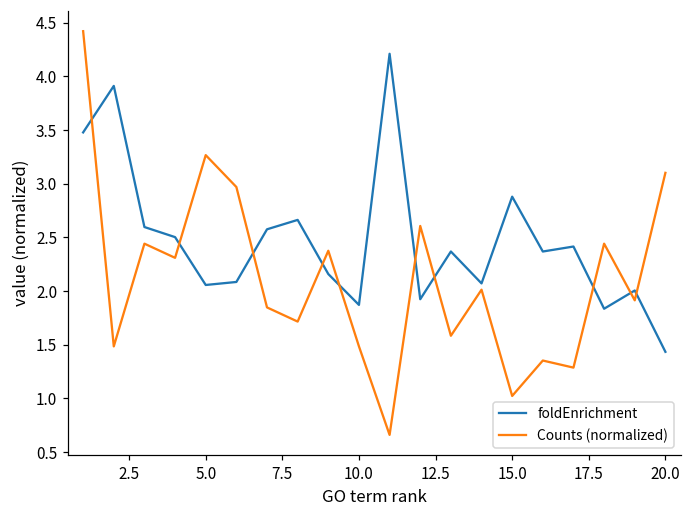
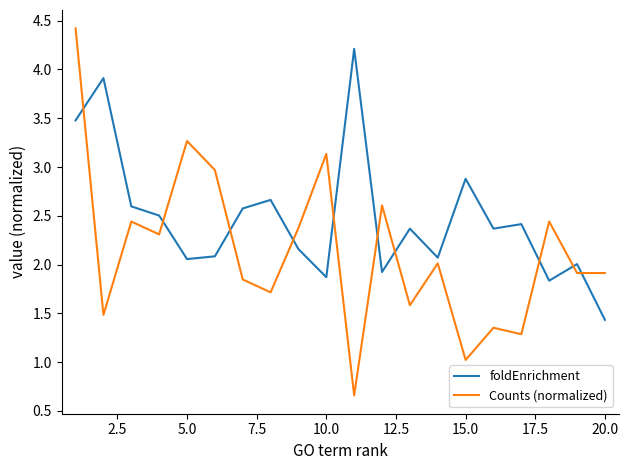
Counts (normalized), 10.0: 1.5 -> 3.1
Counts (normalized), 20.0: 3.1 -> 1.9
